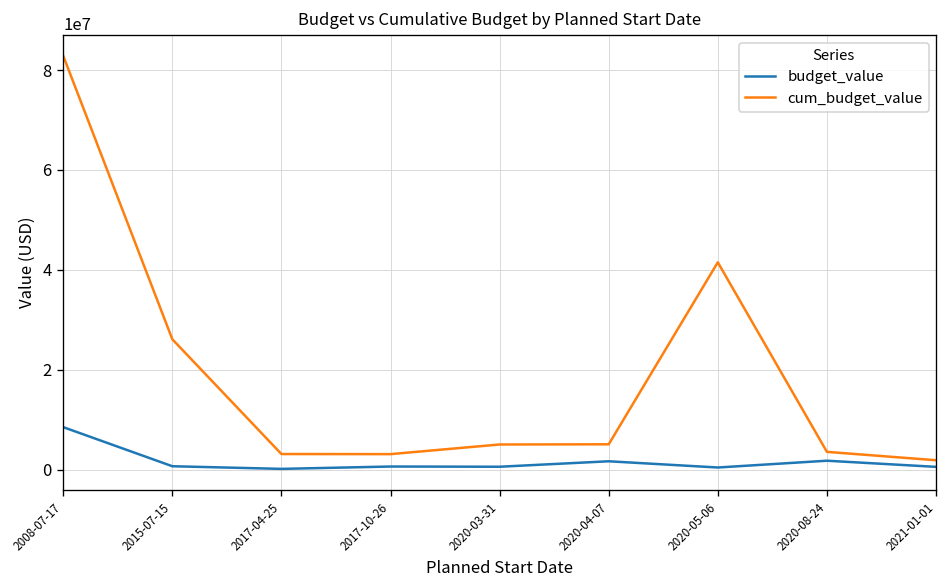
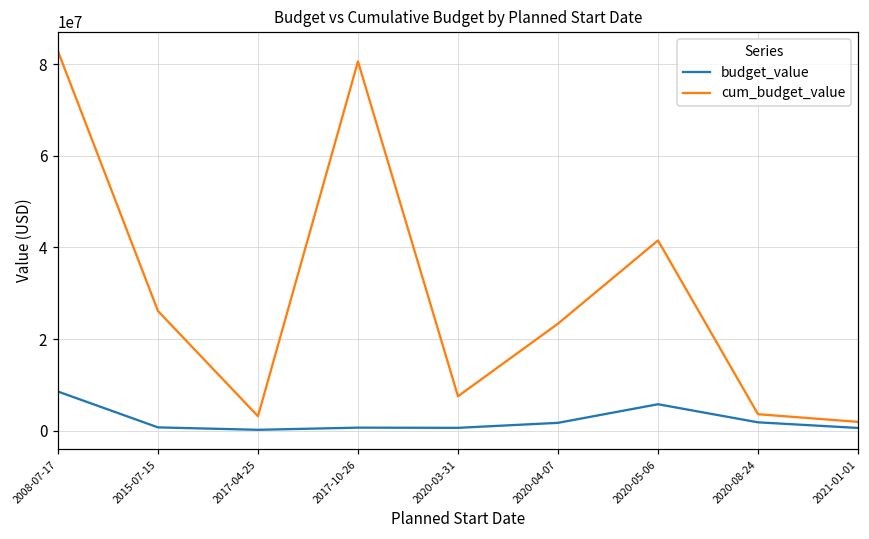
cum_budget_value, 2017-10-26: 3000000 -> 81000000
cum_budget_value, 2020-03-31: 5000000 -> 8000000
cum_budget_value, 2020-04-07: 5000000 -> 23000000
budget_value, 2020-05-06: 0 -> 6000000
